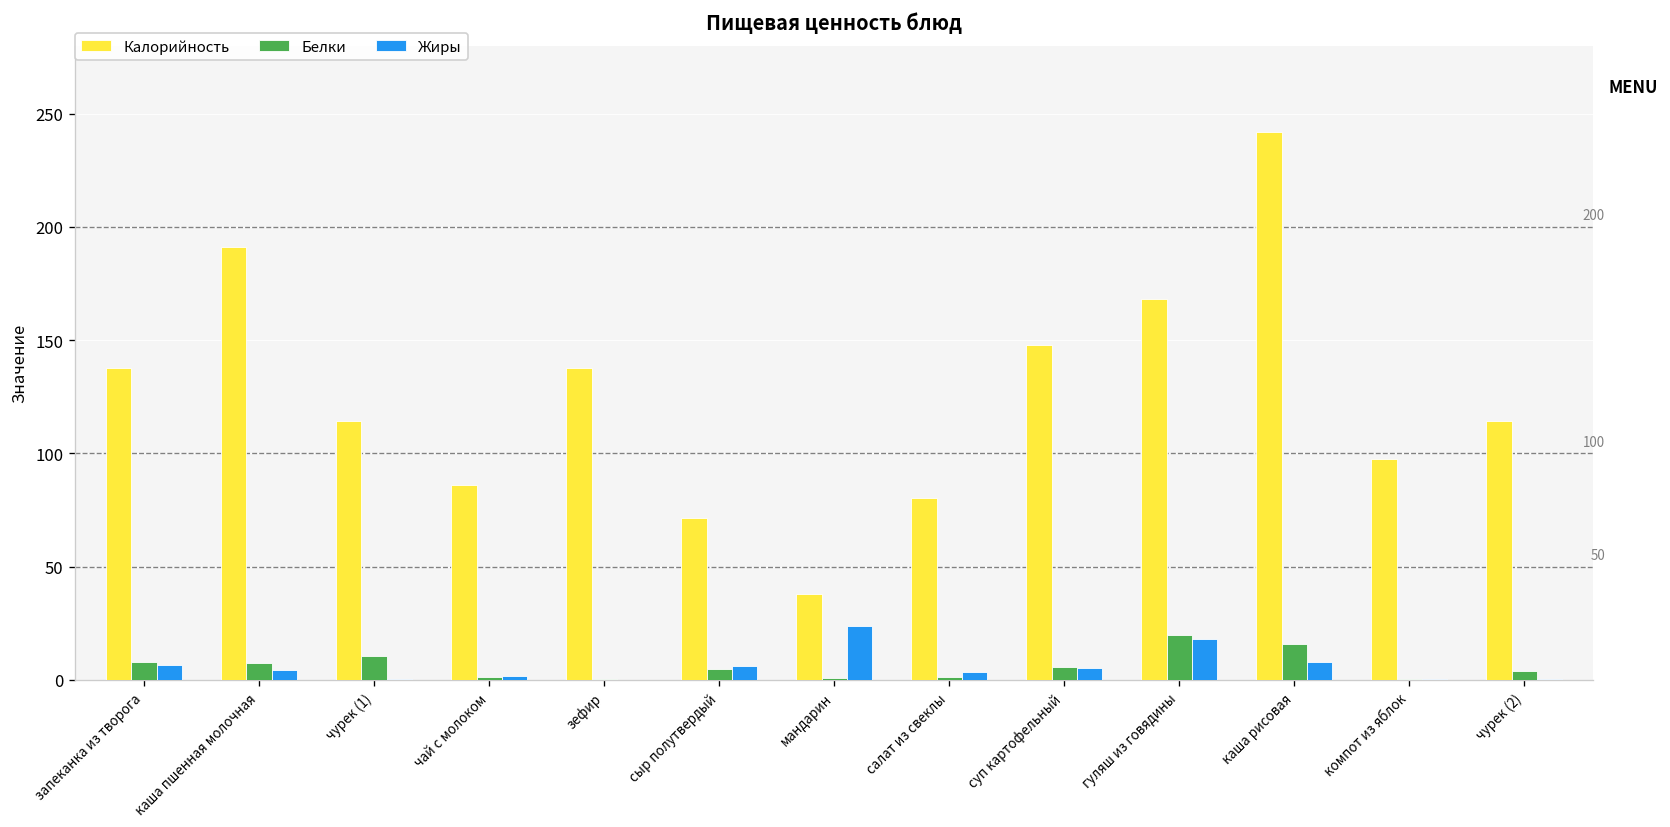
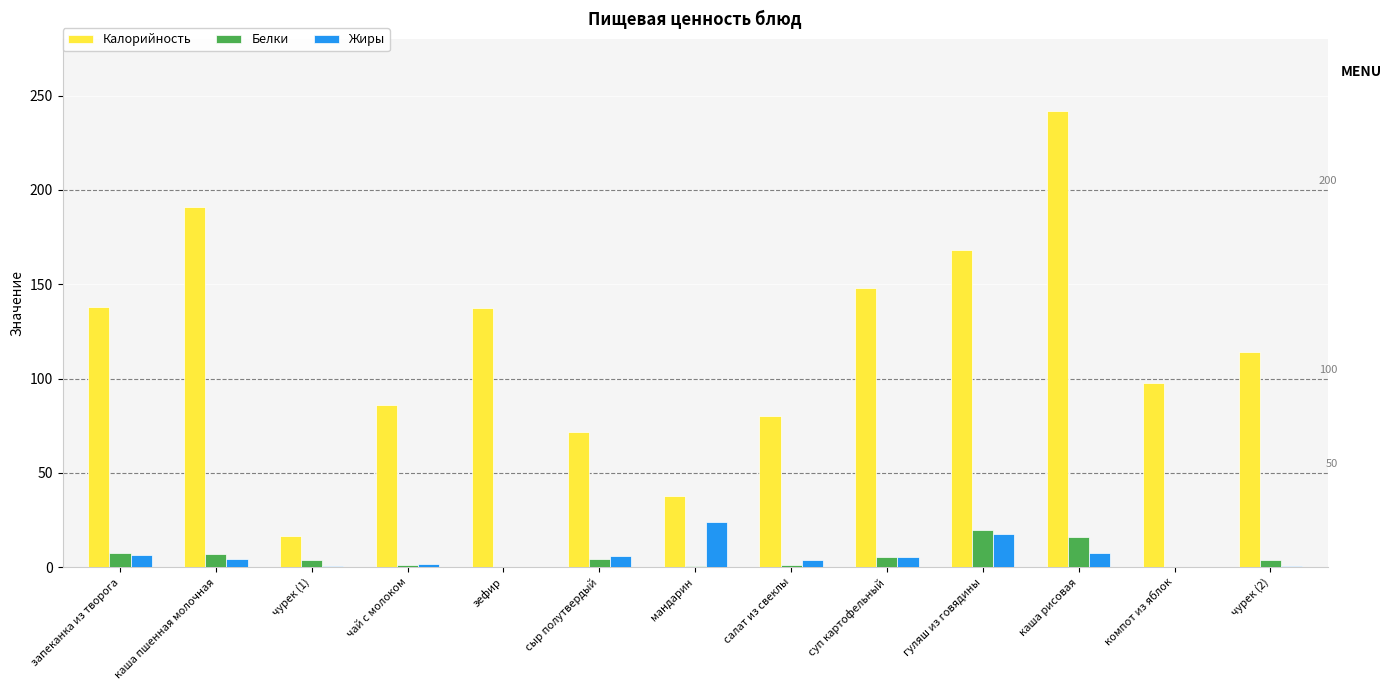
Калорийность, чурек (1): 114 -> 17
Белки, чурек (1): 10 -> 4
